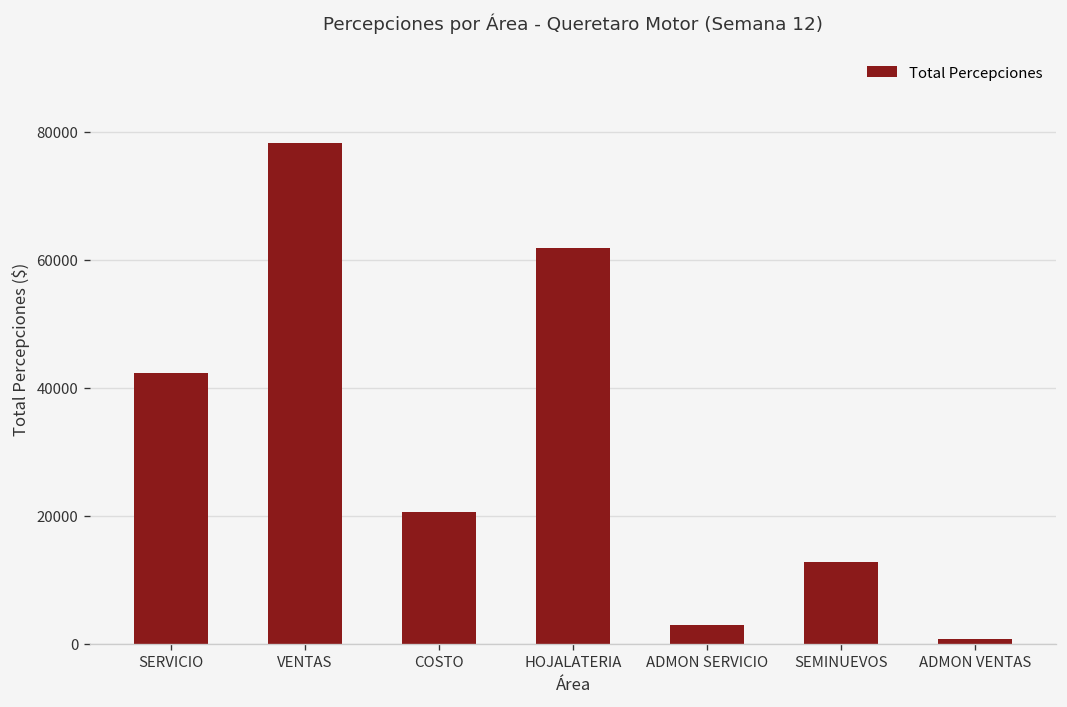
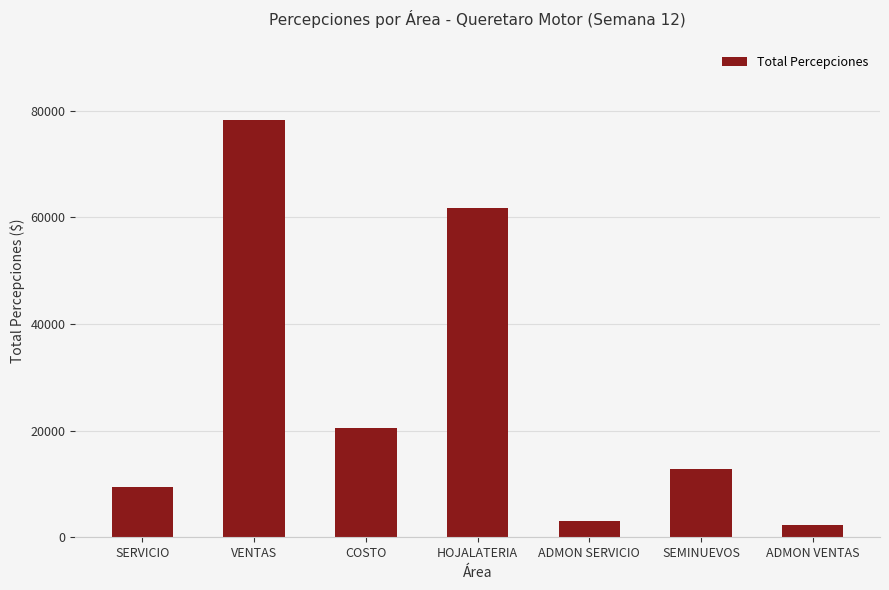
SERVICIO: 42000 -> 9000
ADMON VENTAS: 1000 -> 2000
